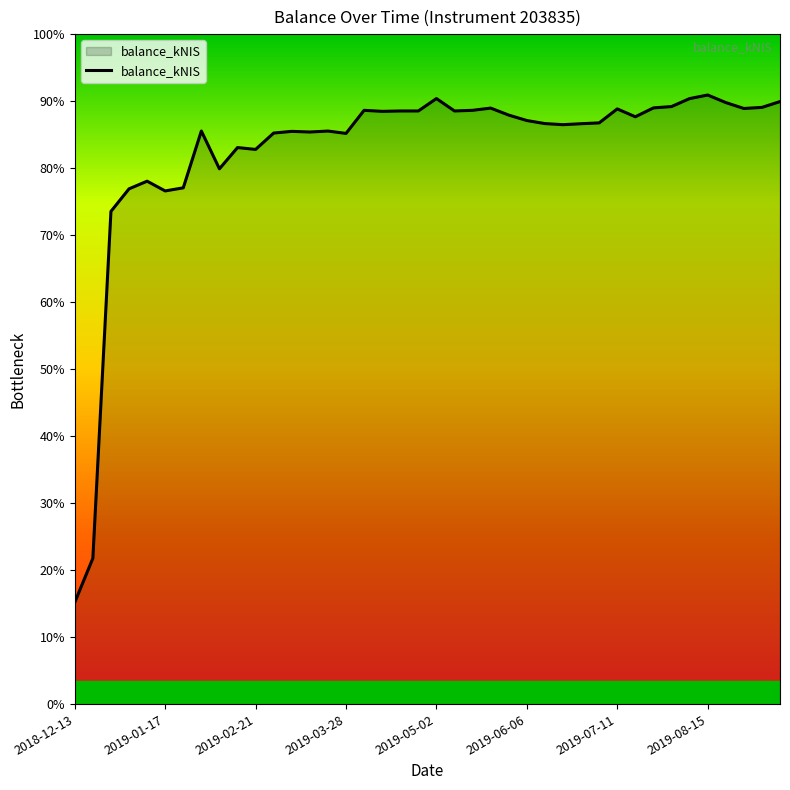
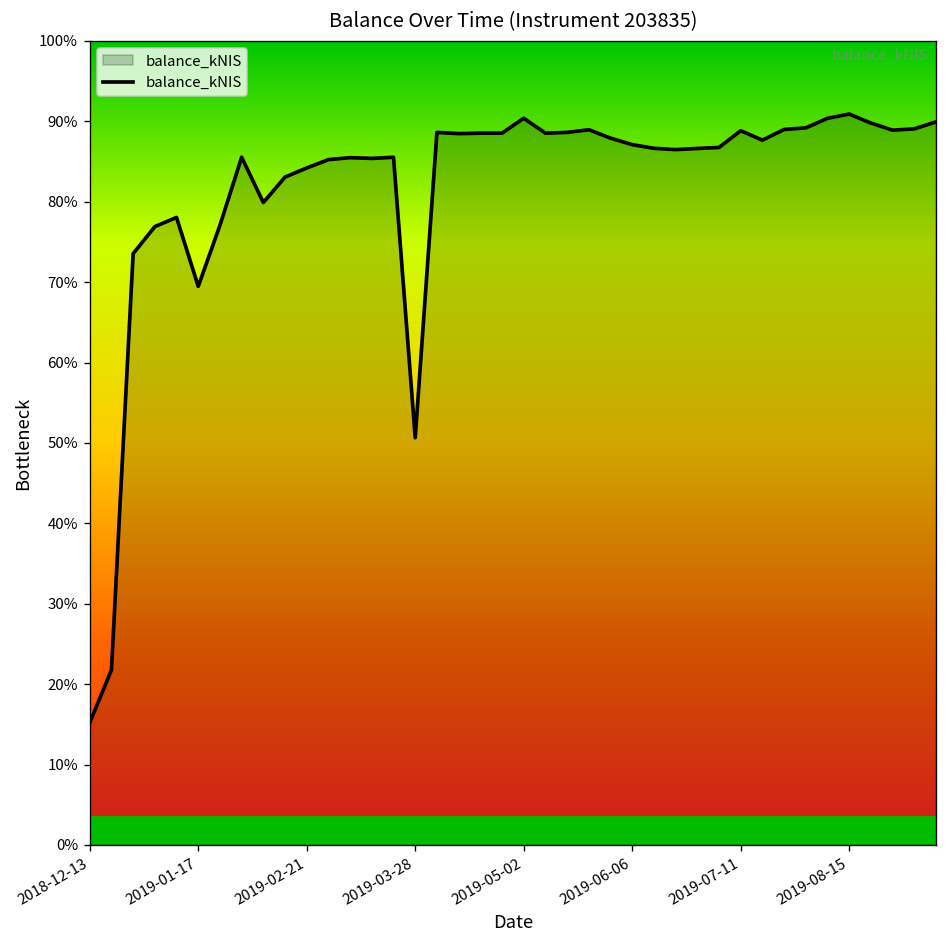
2019-01-17: 77% -> 69%
2019-02-21: 83% -> 84%
2019-03-28: 85% -> 51%
